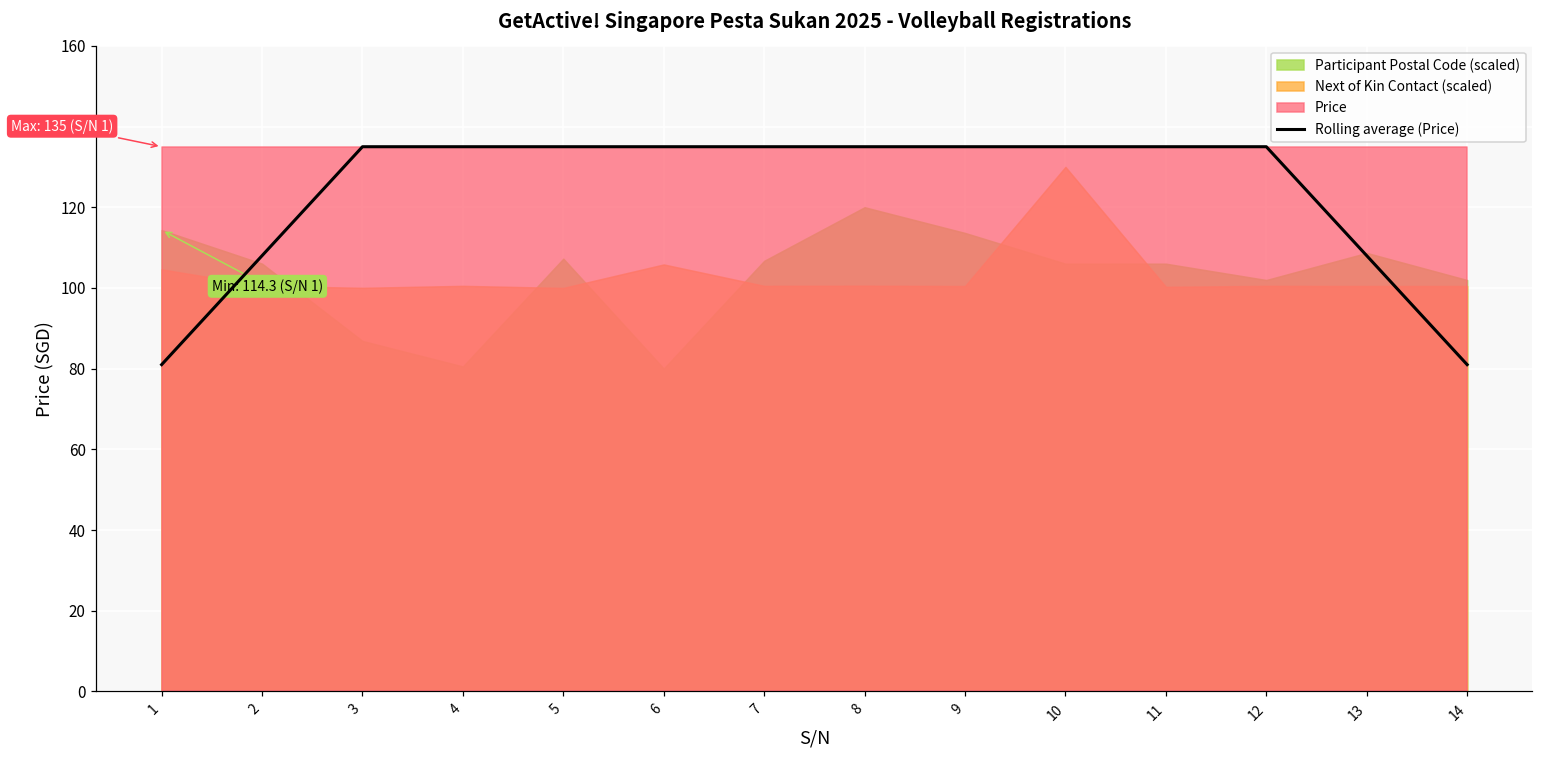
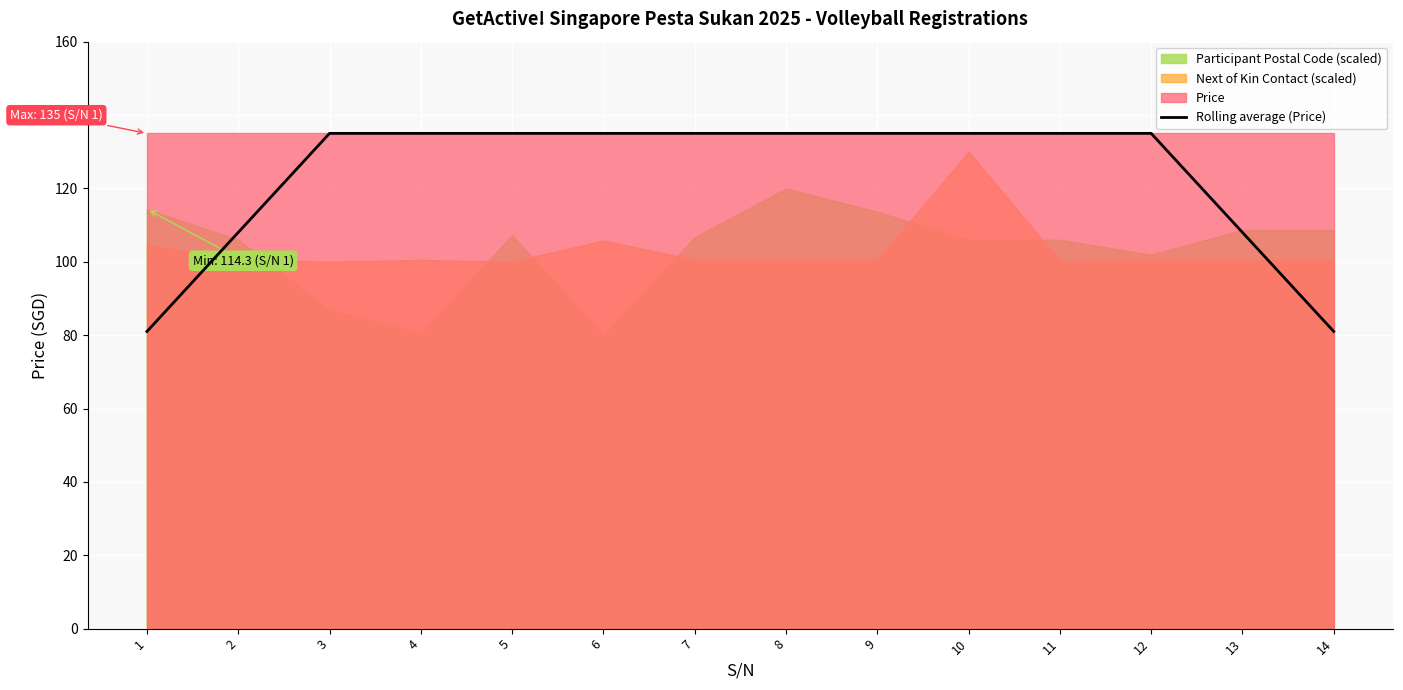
Participant Postal Code (scaled), 14: 102 -> 109
